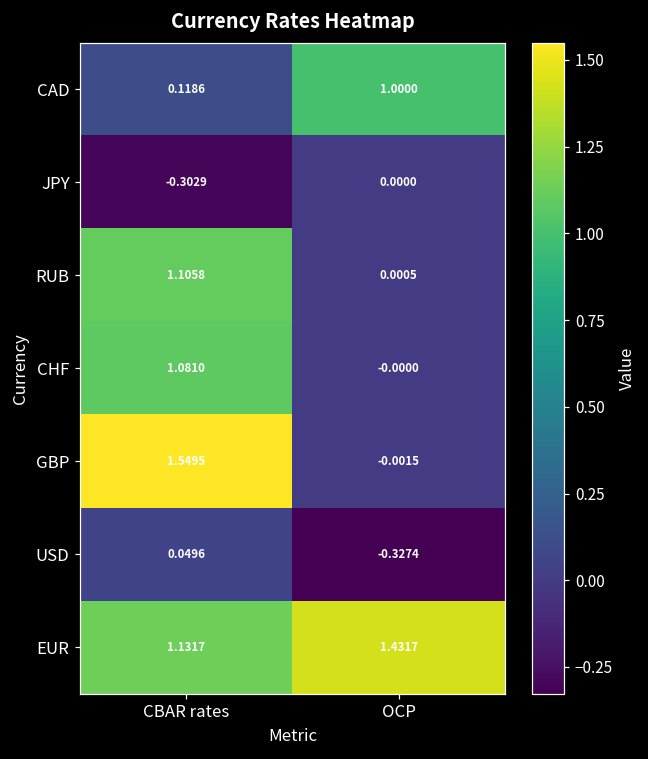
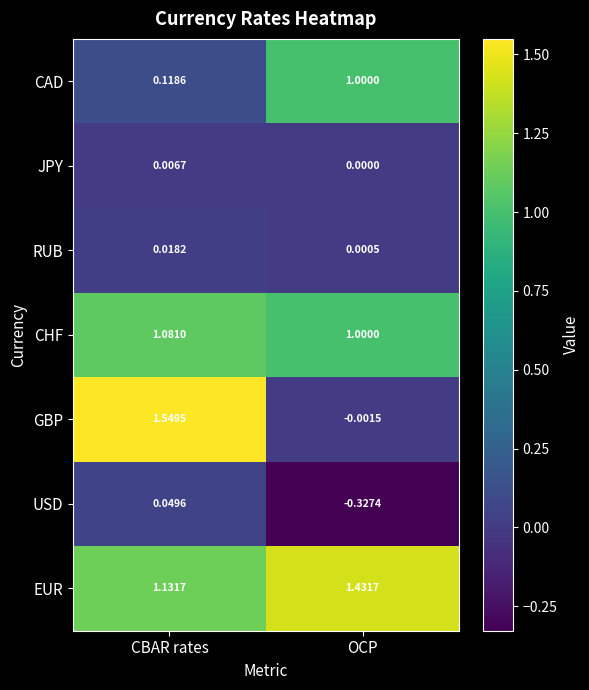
JPY, CBAR rates: -0.3029 -> 0.0067
RUB, CBAR rates: 1.1058 -> 0.0182
CHF, OCP: -0.0000 -> 1.0000
